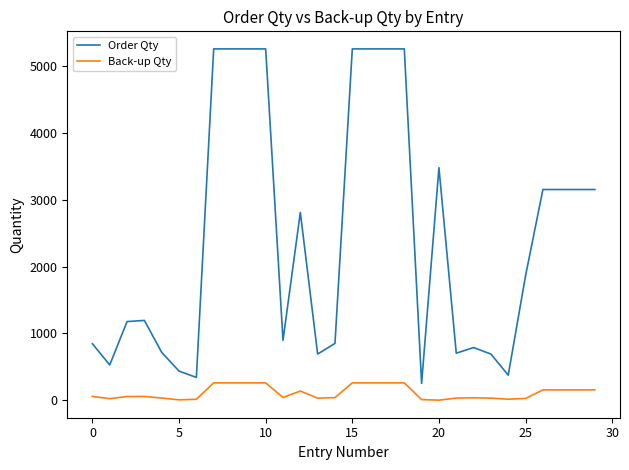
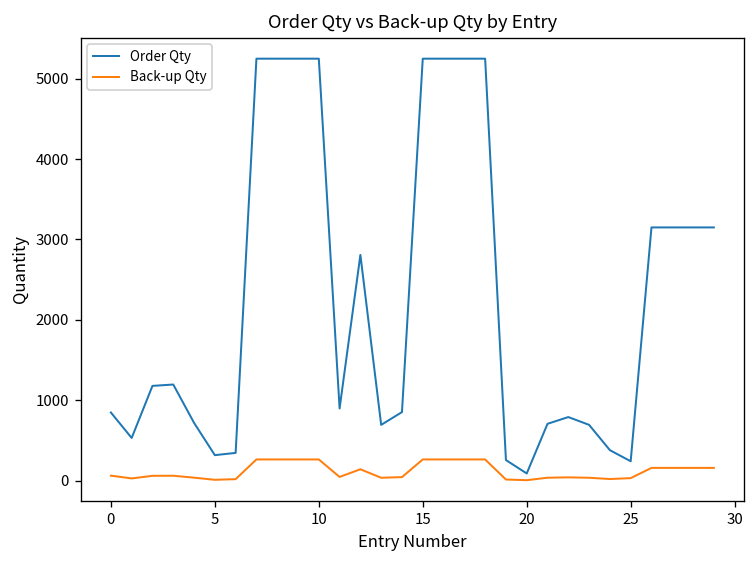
Order Qty, 5: 400 -> 300
Order Qty, 20: 3500 -> 100
Order Qty, 25: 1900 -> 200
